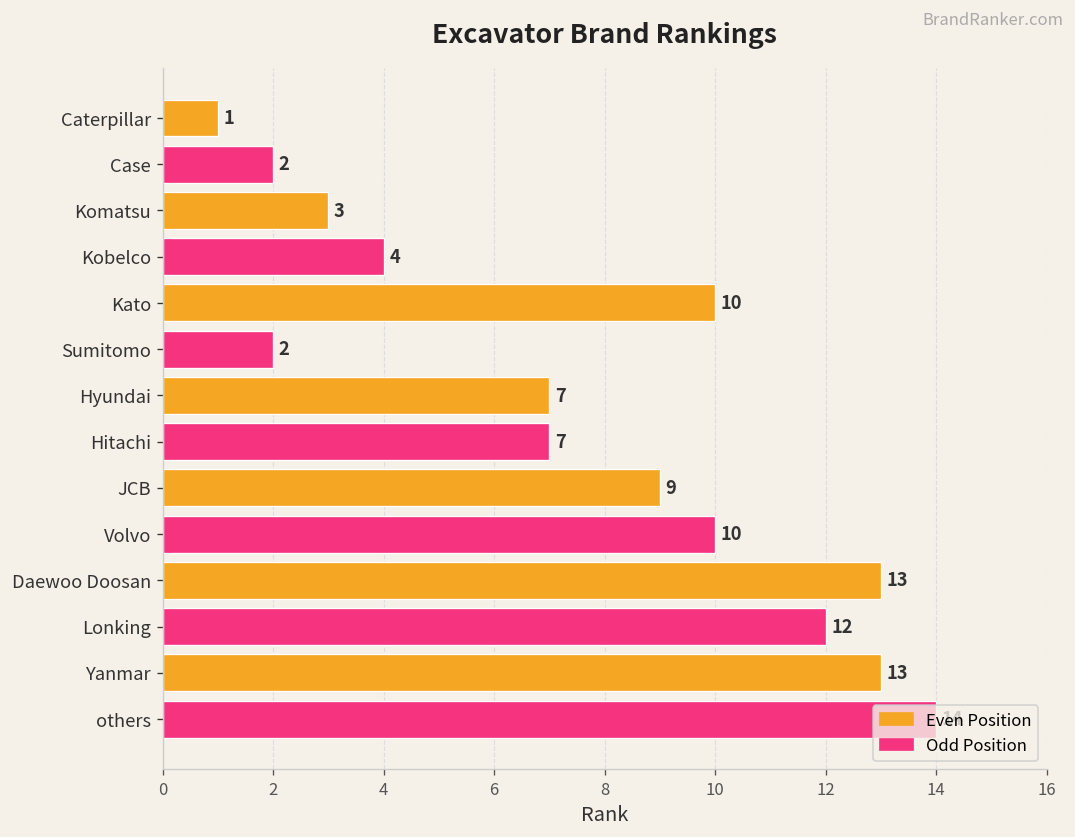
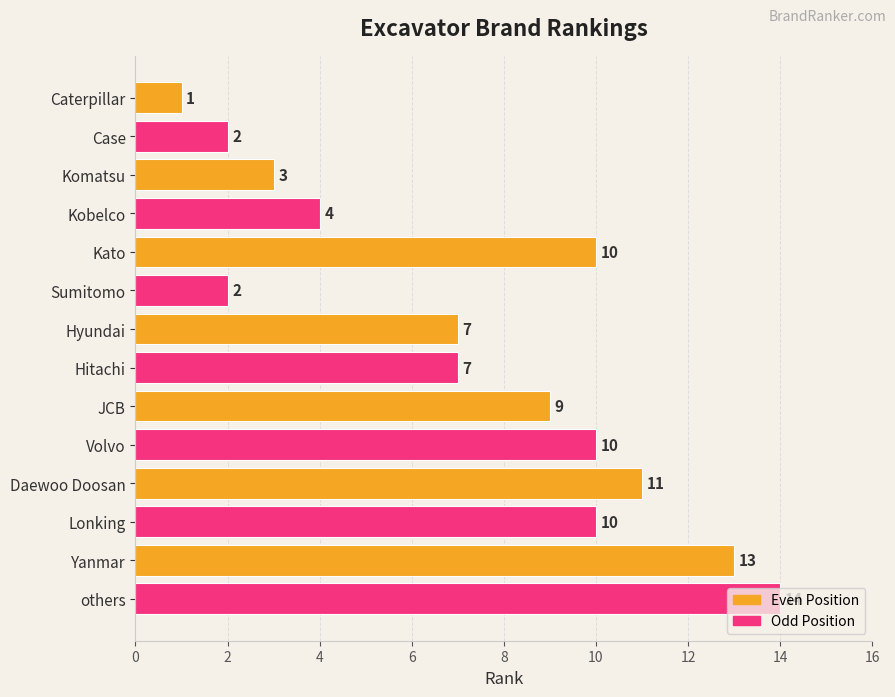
Daewoo Doosan: 13 -> 11
Lonking: 12 -> 10
